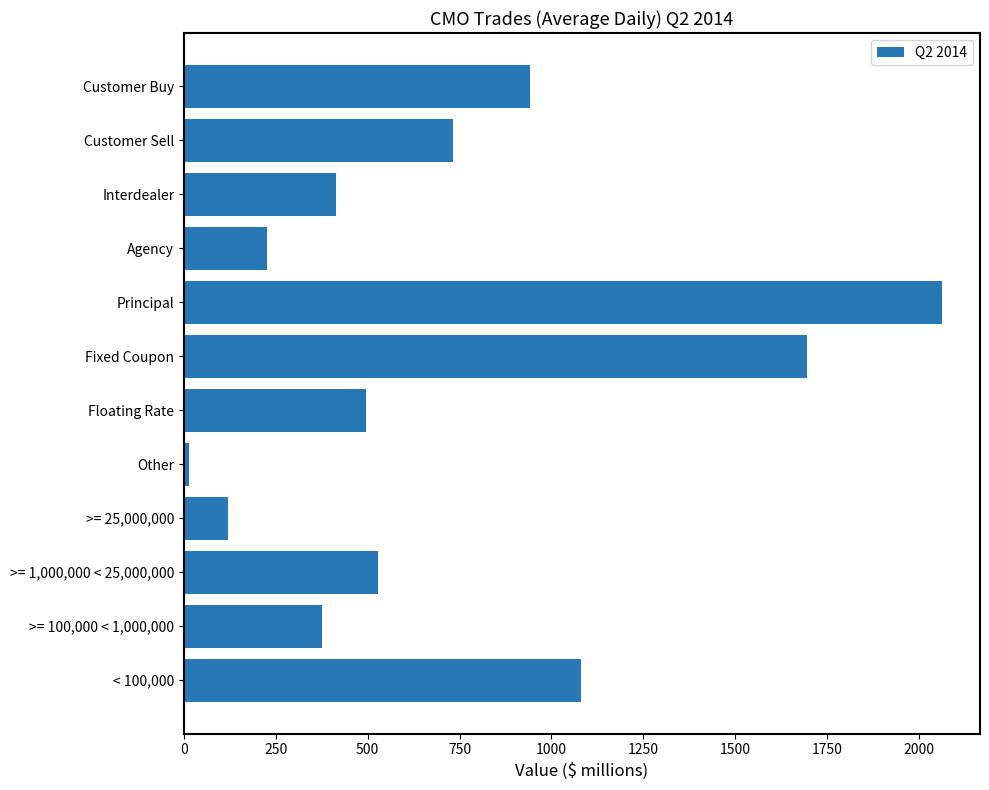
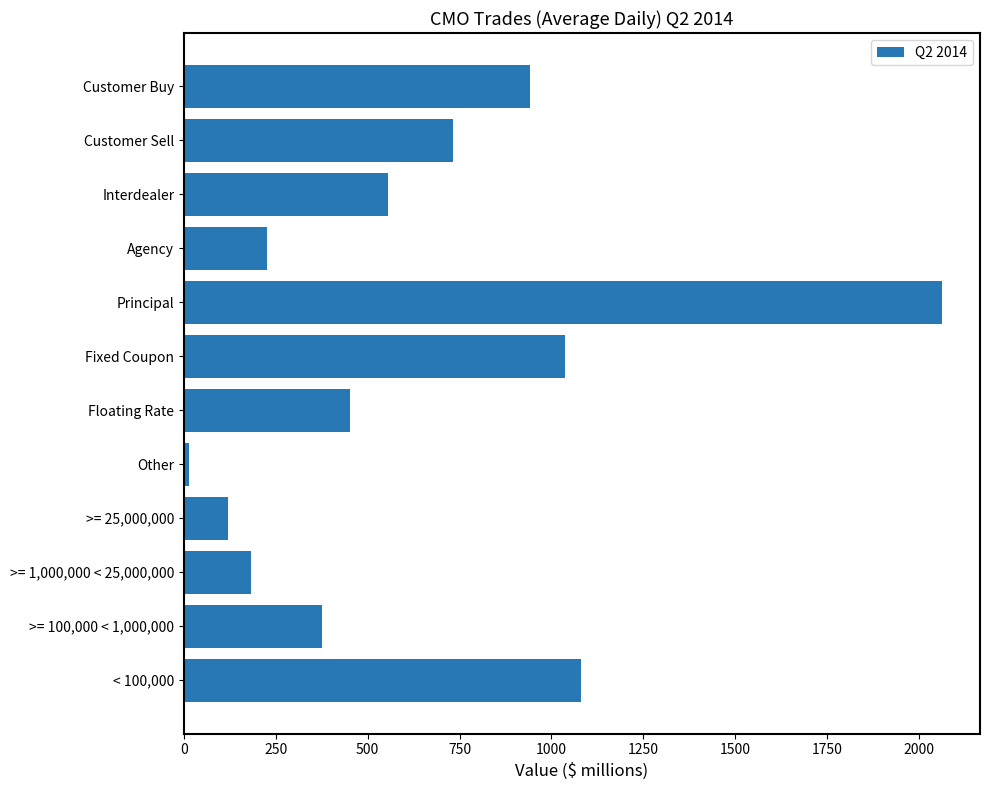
Interdealer: 410 -> 550
Fixed Coupon: 1700 -> 1040
Floating Rate: 490 -> 450
>= 1,000,000 < 25,000,000: 530 -> 180
